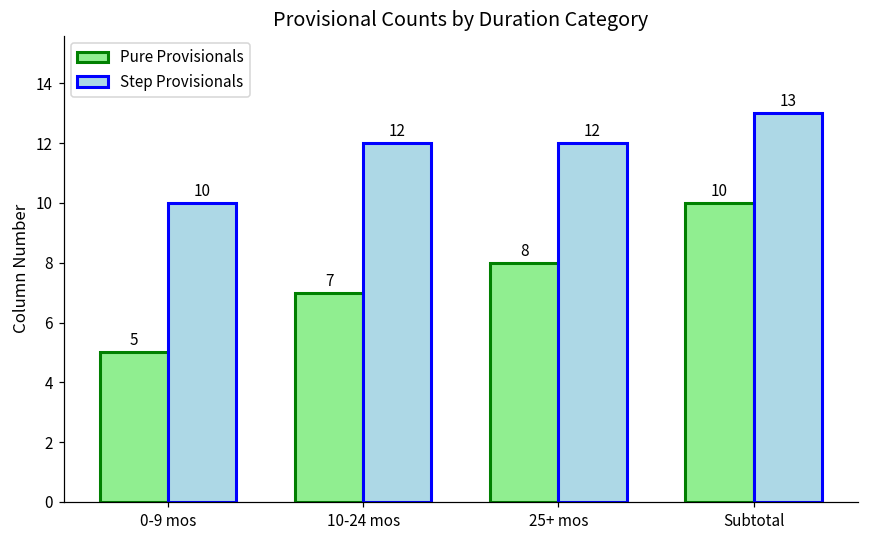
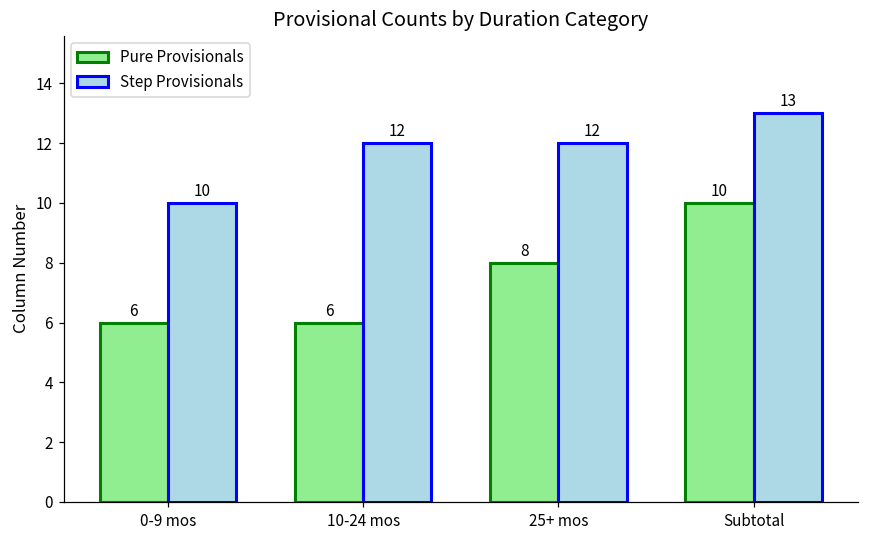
Pure Provisionals, 0-9 mos: 5 -> 6
Pure Provisionals, 10-24 mos: 7 -> 6
